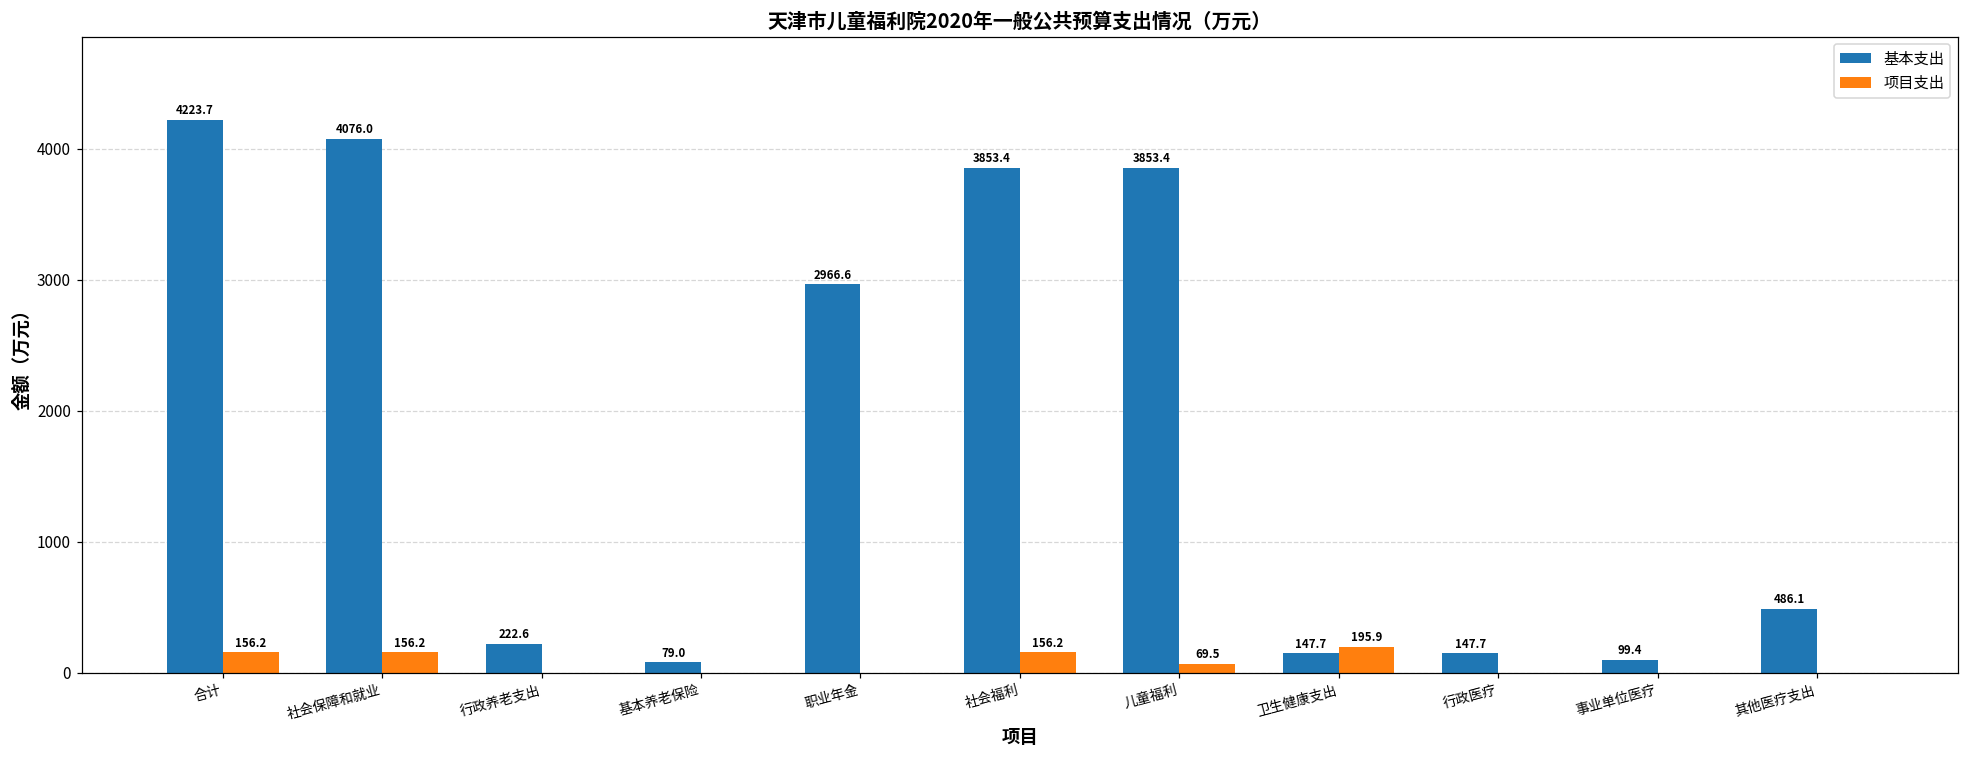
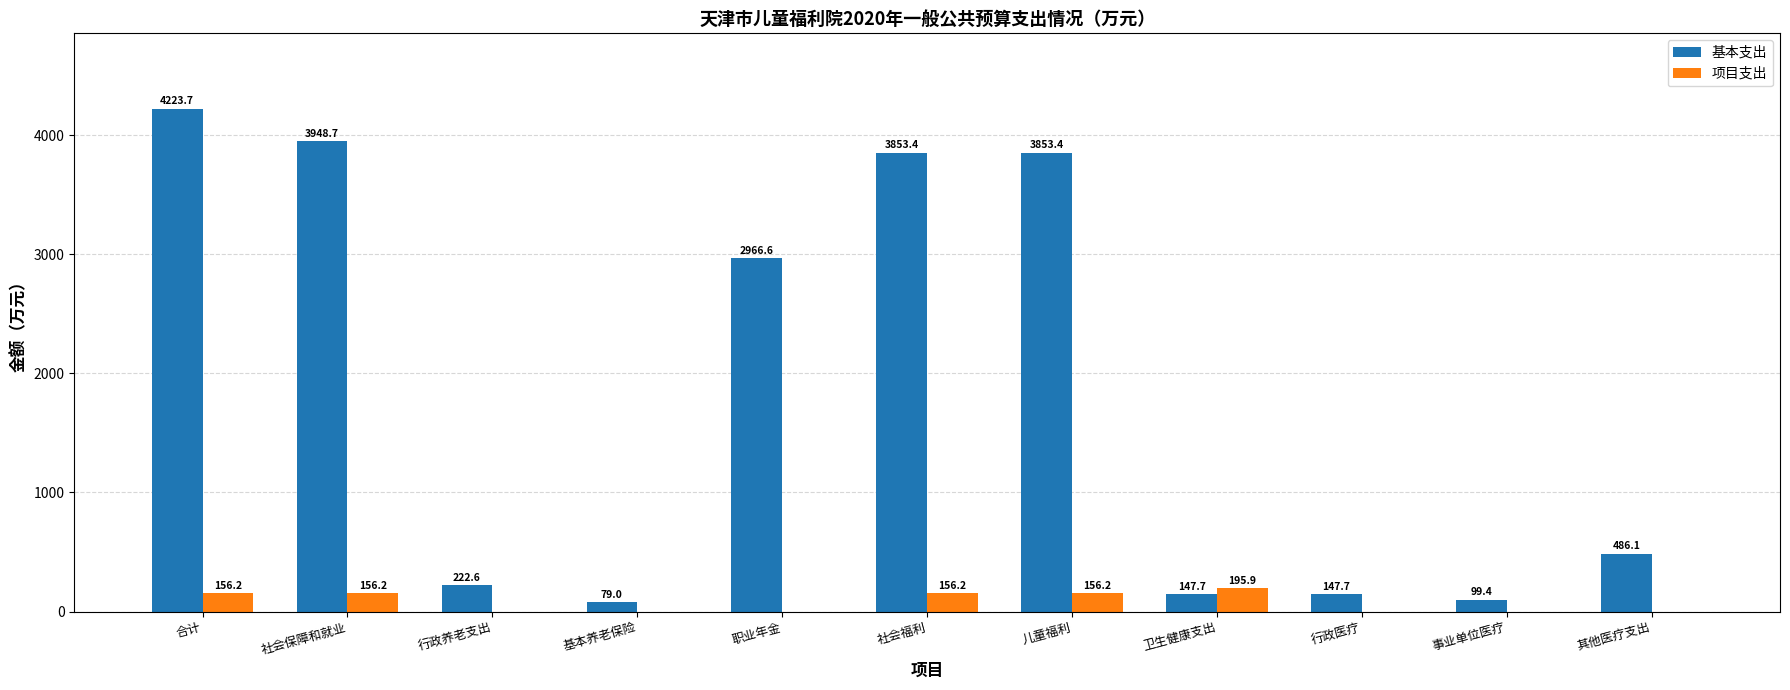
基本支出, 社会保障和就业: 4076.0 -> 3948.7
项目支出, 儿童福利: 69.5 -> 156.2
